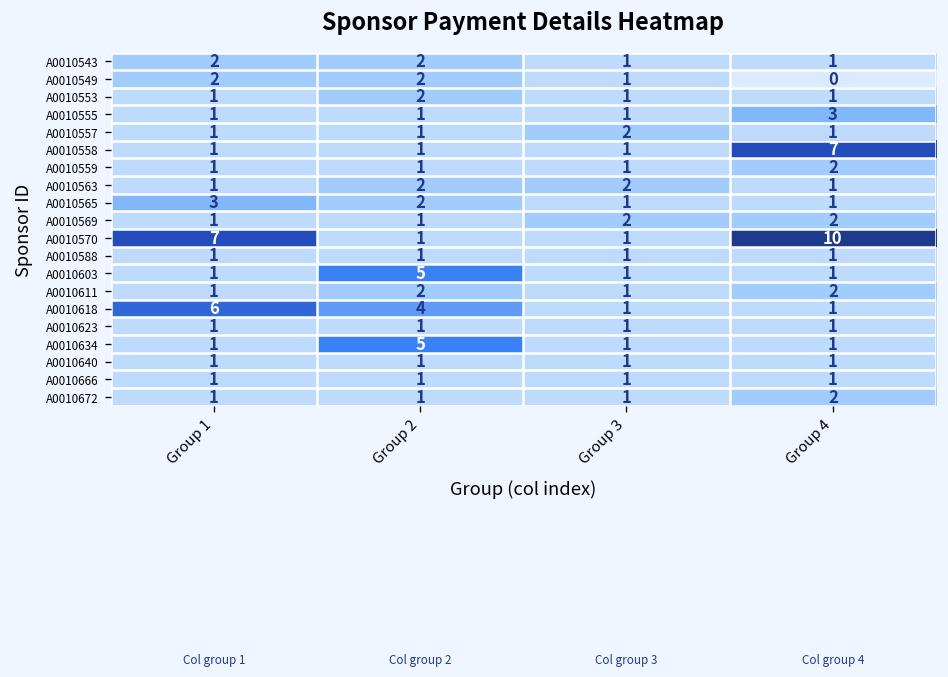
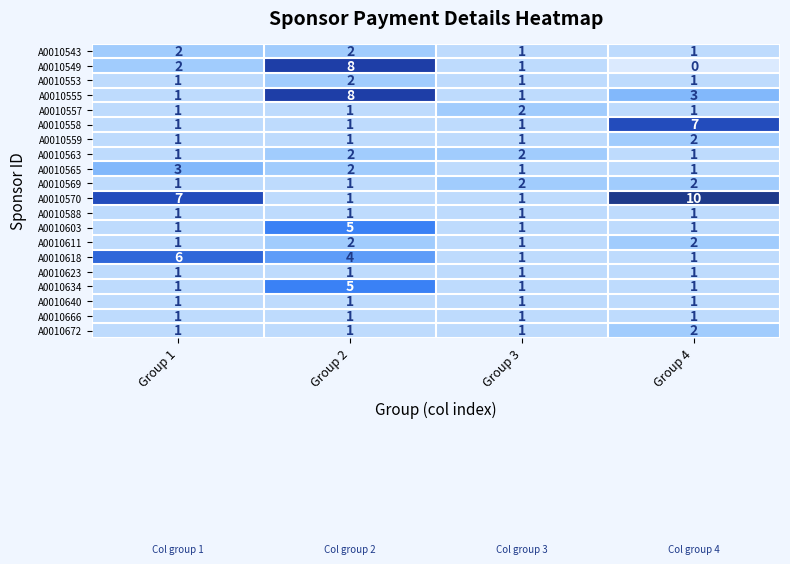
A0010549, Group 2: 2 -> 8
A0010555, Group 2: 1 -> 8
